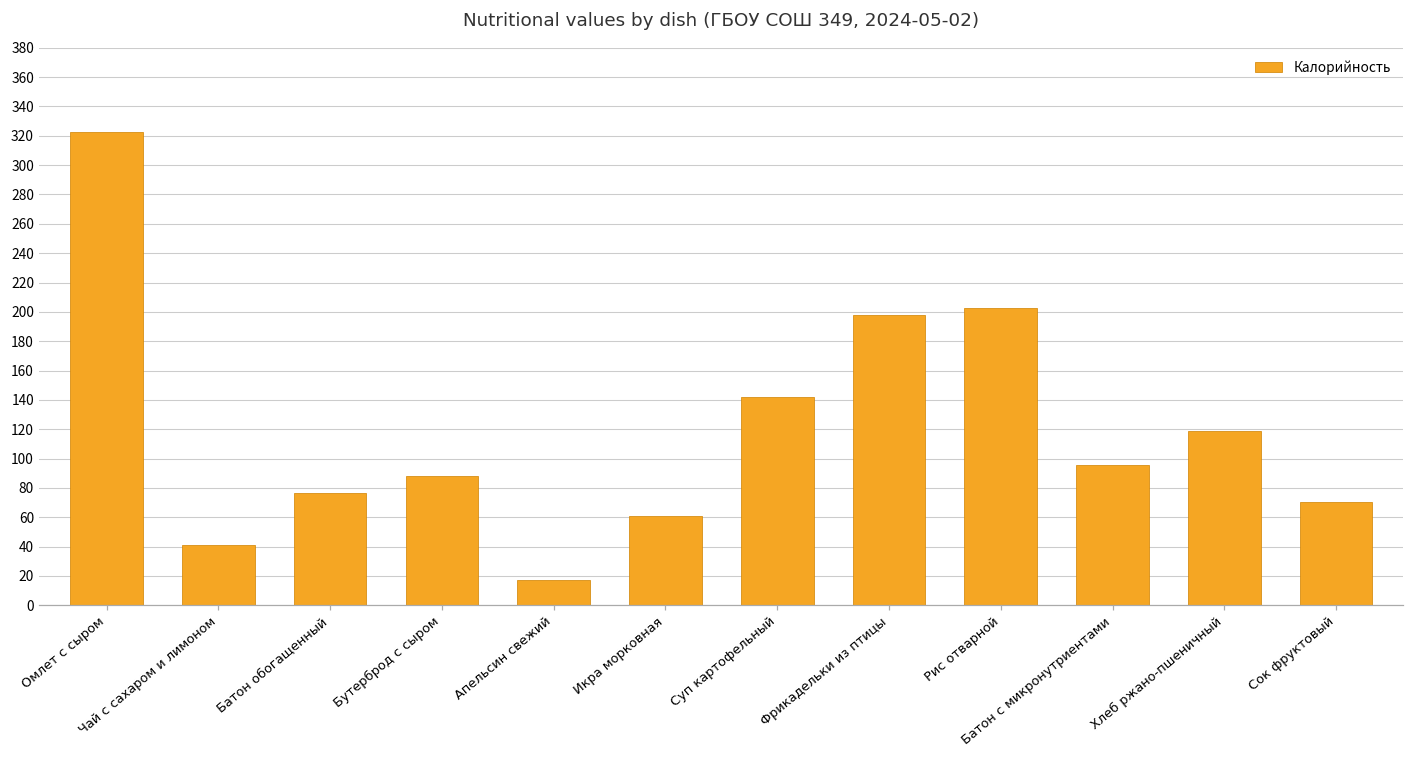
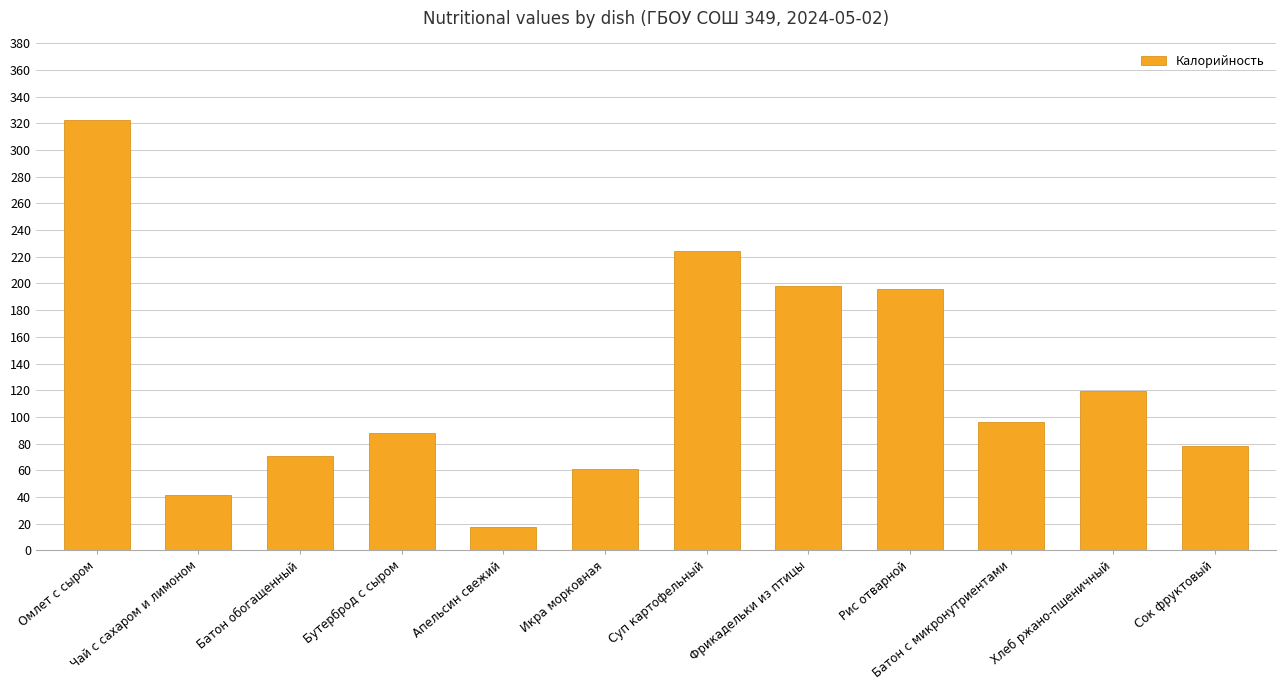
Батон обогащенный: 77 -> 70
Суп картофельный: 142 -> 224
Рис отварной: 203 -> 196
Сок фруктовый: 71 -> 78
